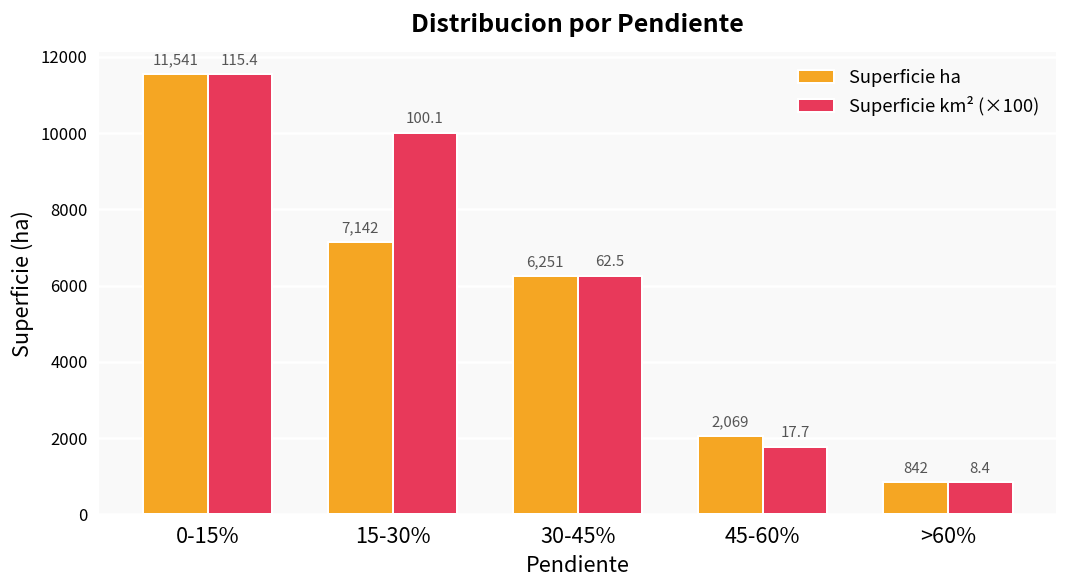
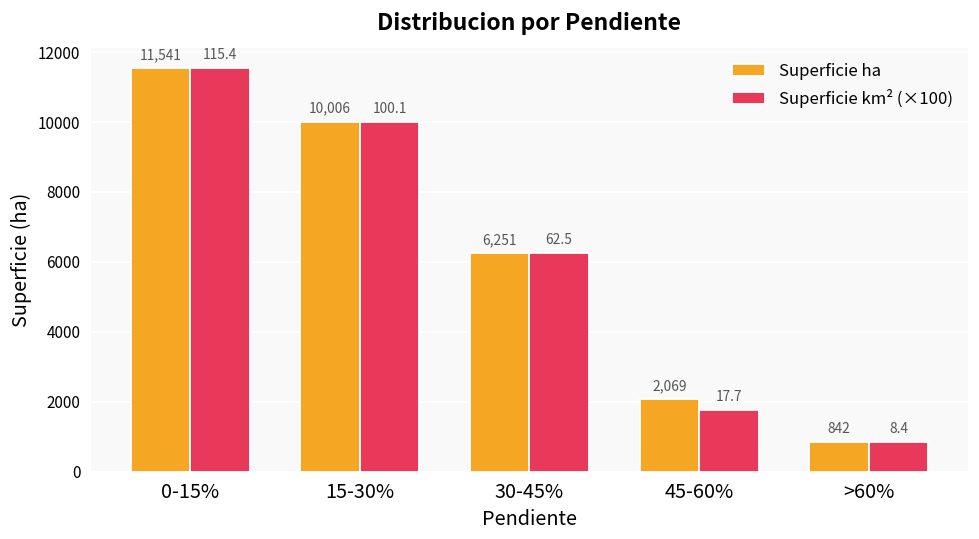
Superficie ha, 15-30%: 7,142 -> 10,006
